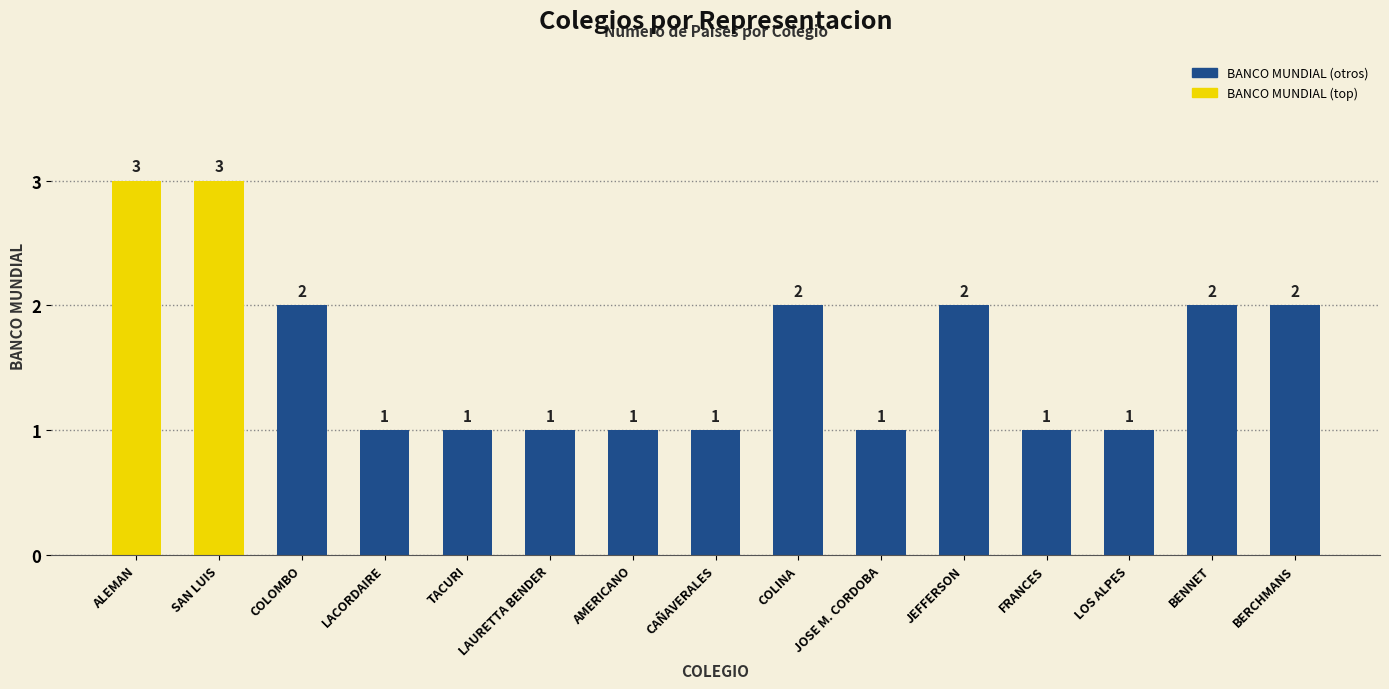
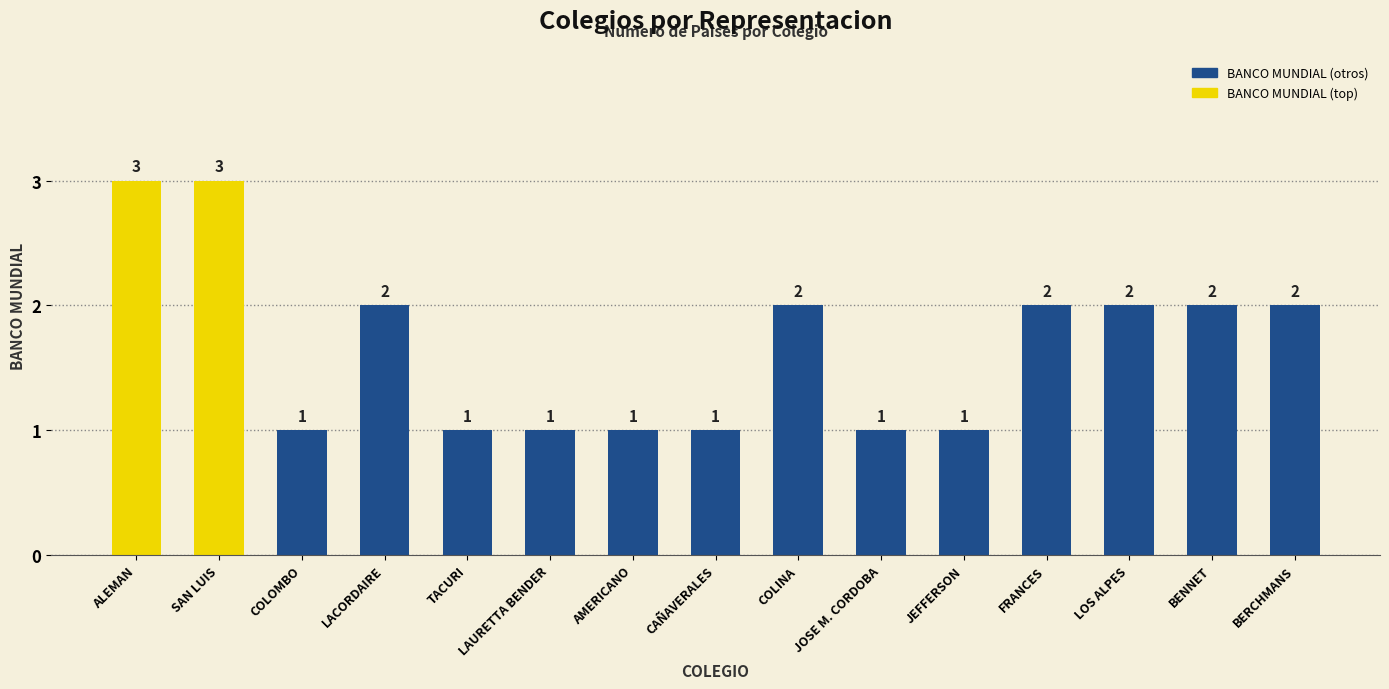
COLOMBO: 2 -> 1
LACORDAIRE: 1 -> 2
JEFFERSON: 2 -> 1
FRANCES: 1 -> 2
LOS ALPES: 1 -> 2
